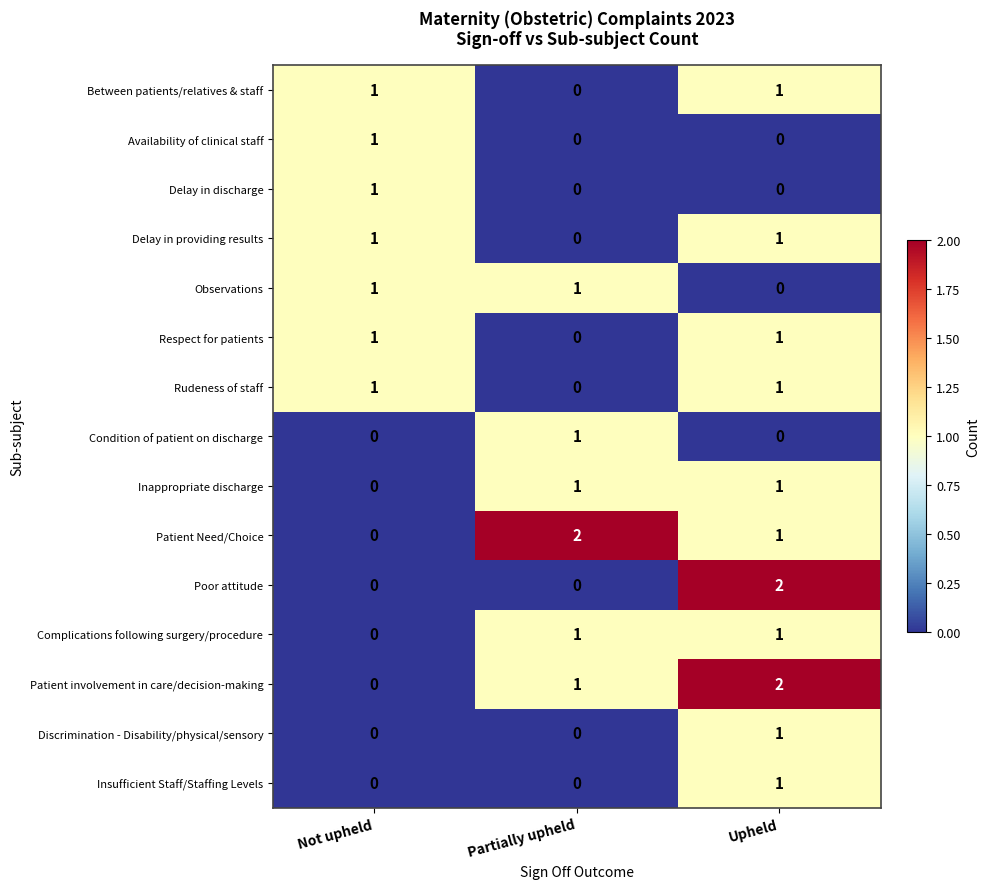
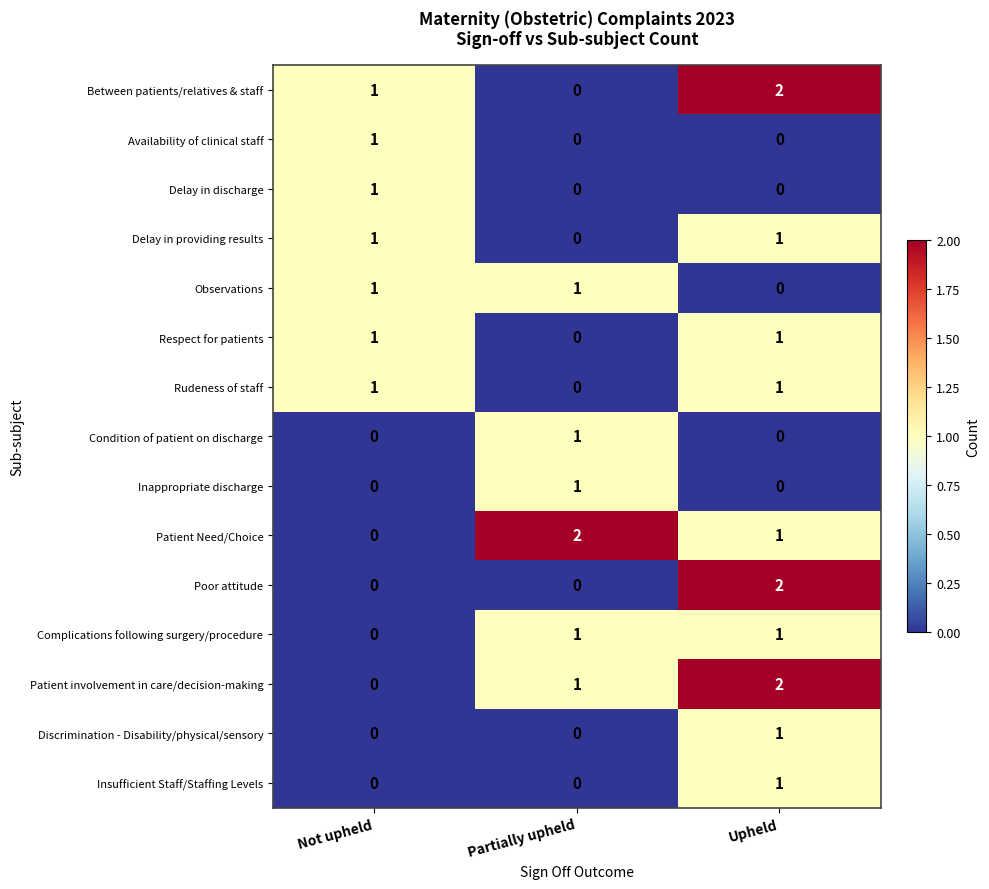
Between patients/relatives & staff, Upheld: 1 -> 2
Inappropriate discharge, Upheld: 1 -> 0
